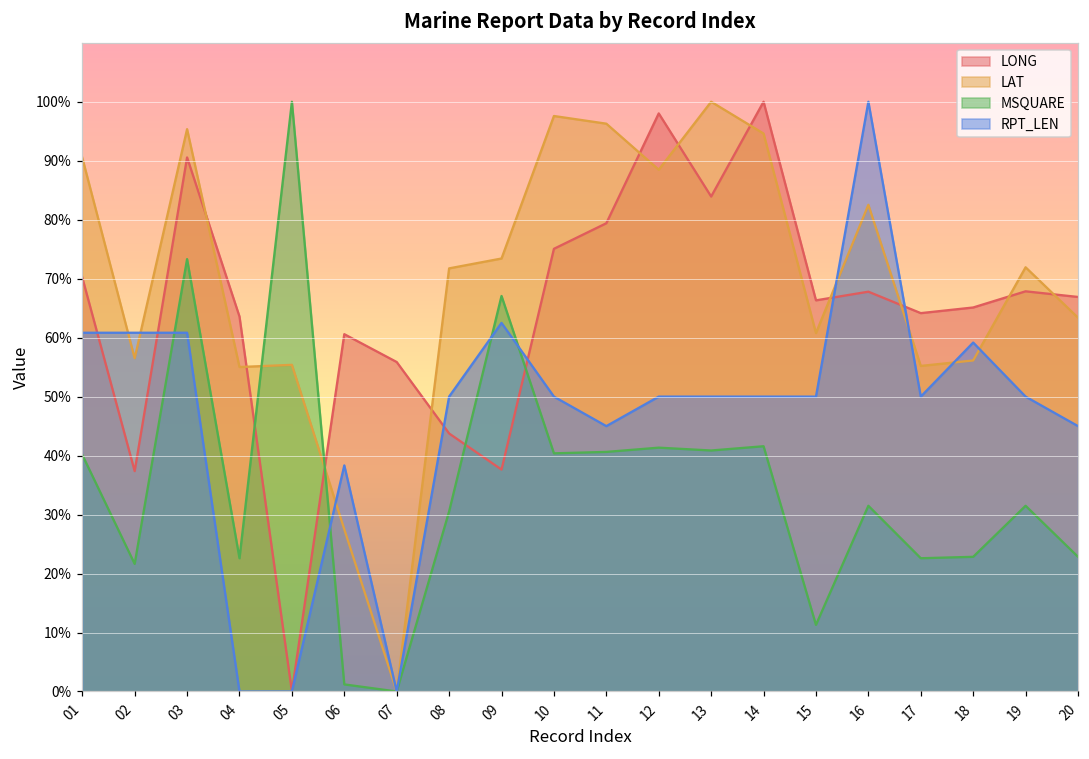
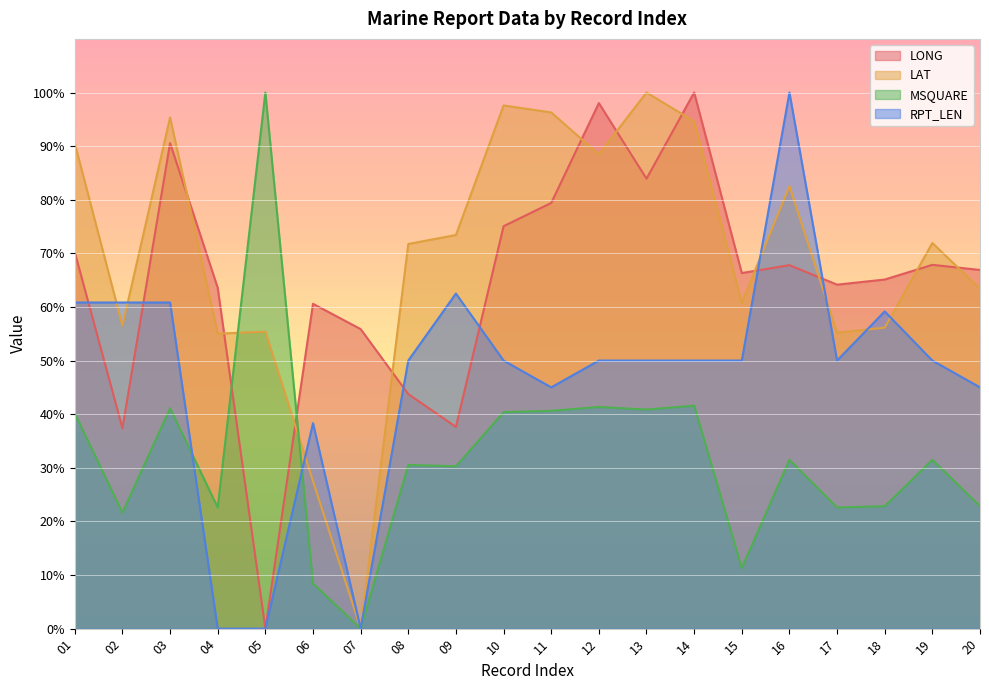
MSQUARE, 03: 73% -> 41%
MSQUARE, 06: 1% -> 8%
MSQUARE, 09: 67% -> 30%
